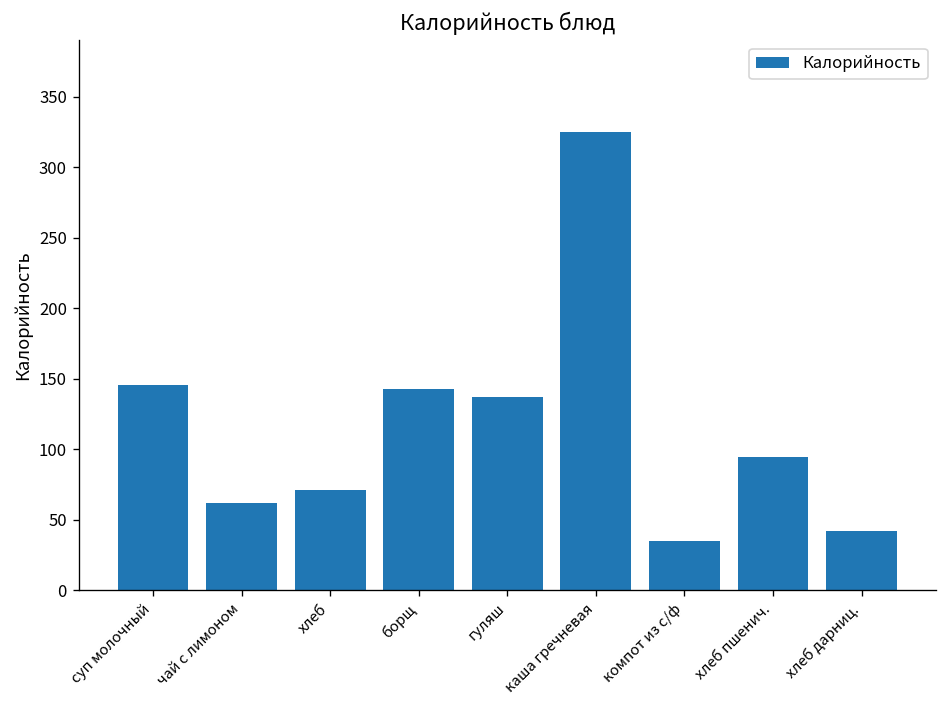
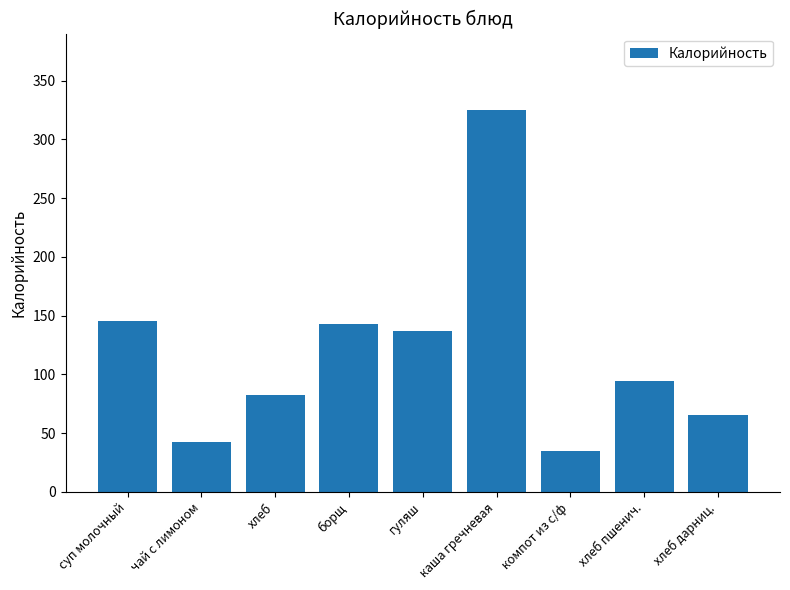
чай с лимоном: 62 -> 43
хлеб: 71 -> 82
хлеб дарниц.: 42 -> 66
